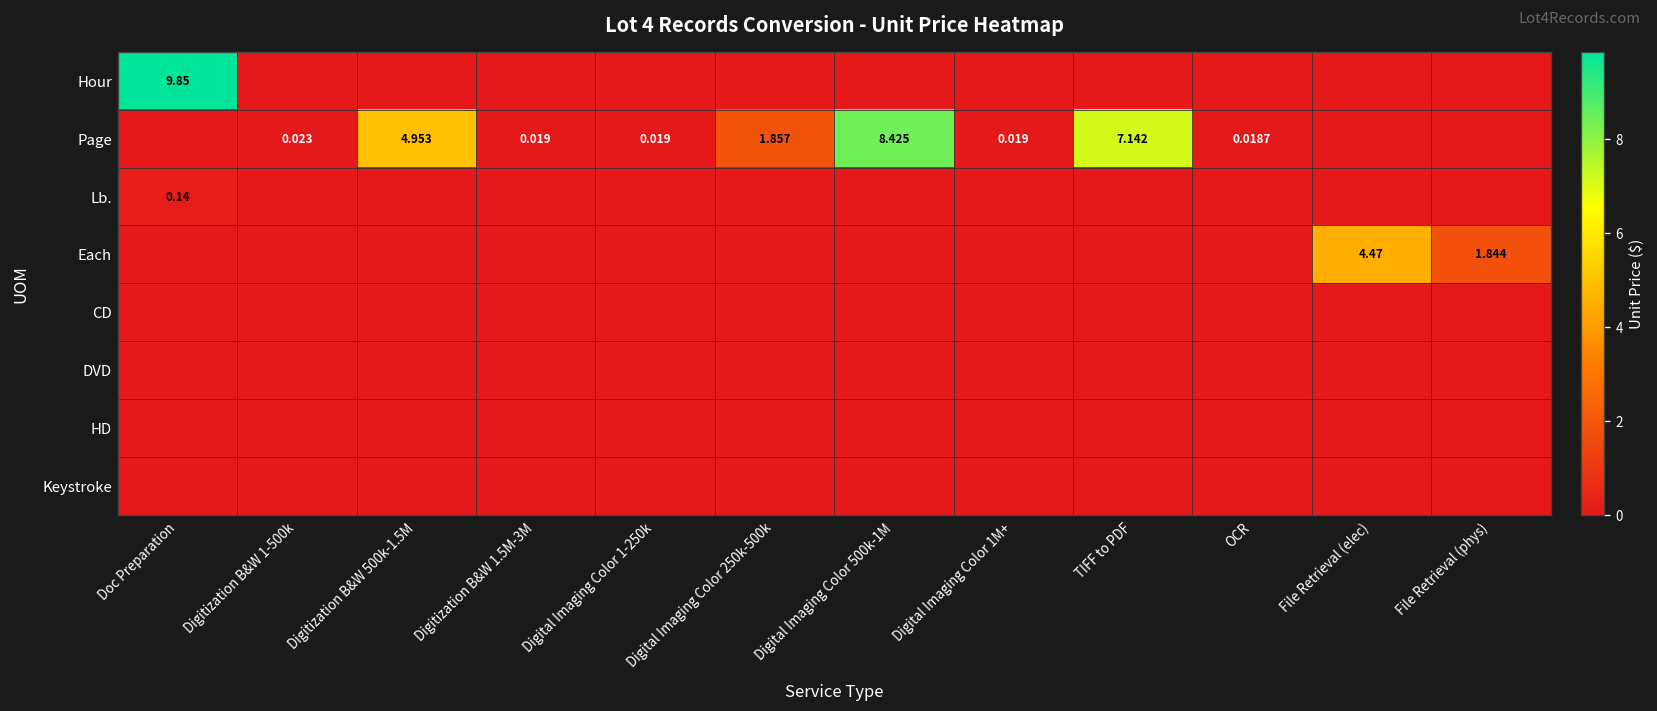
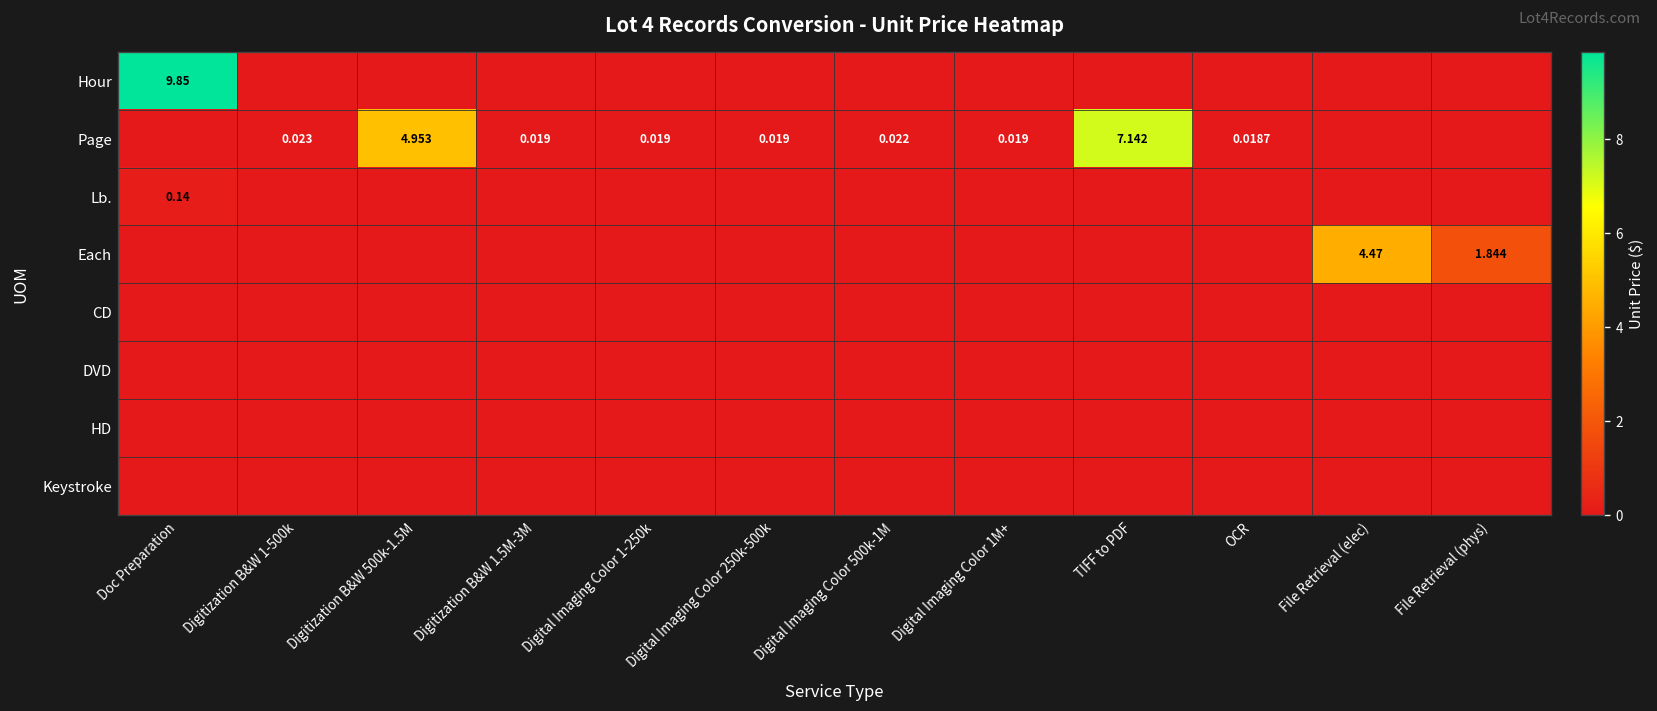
Page, Digital Imaging Color 250k-500k: 1.857 -> 0.019
Page, Digital Imaging Color 500k-1M: 8.425 -> 0.022
